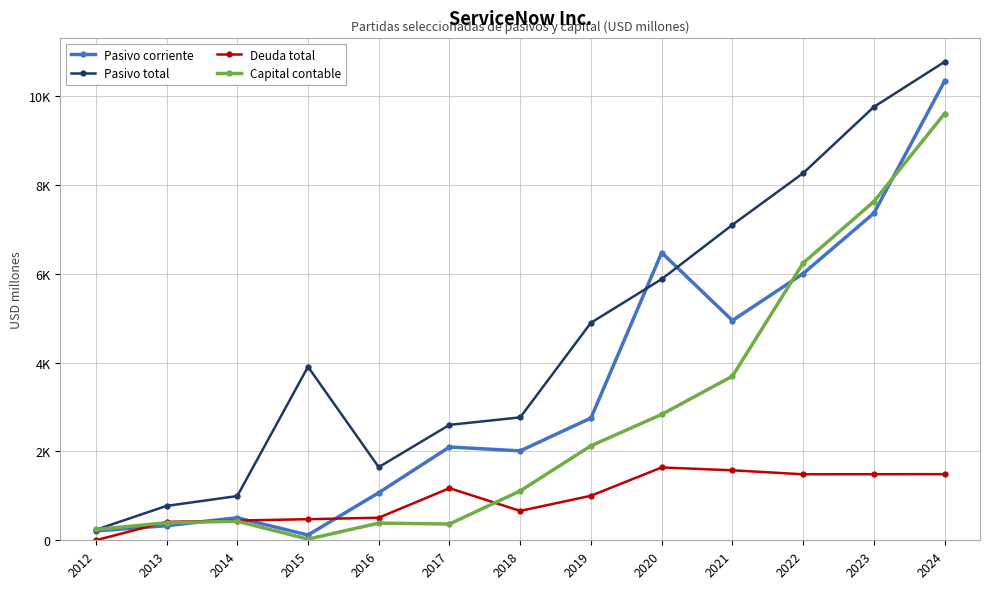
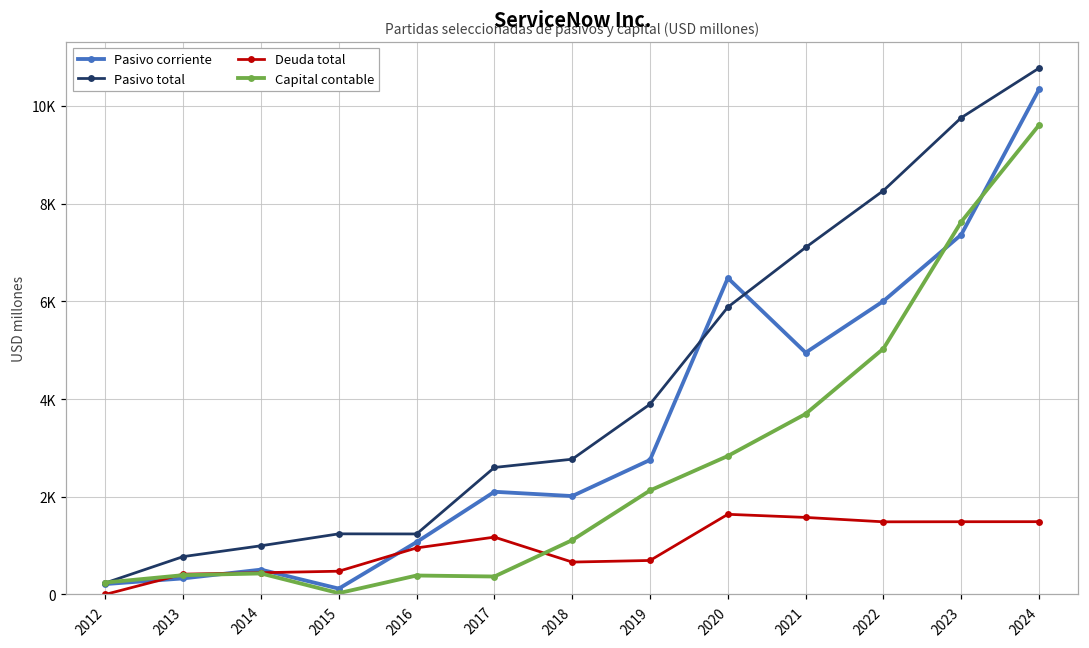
Pasivo total, 2015: 3900 -> 1200
Pasivo total, 2016: 1600 -> 1200
Deuda total, 2016: 500 -> 1000
Pasivo total, 2019: 4900 -> 3900
Deuda total, 2019: 1000 -> 700
Capital contable, 2022: 6200 -> 5000
